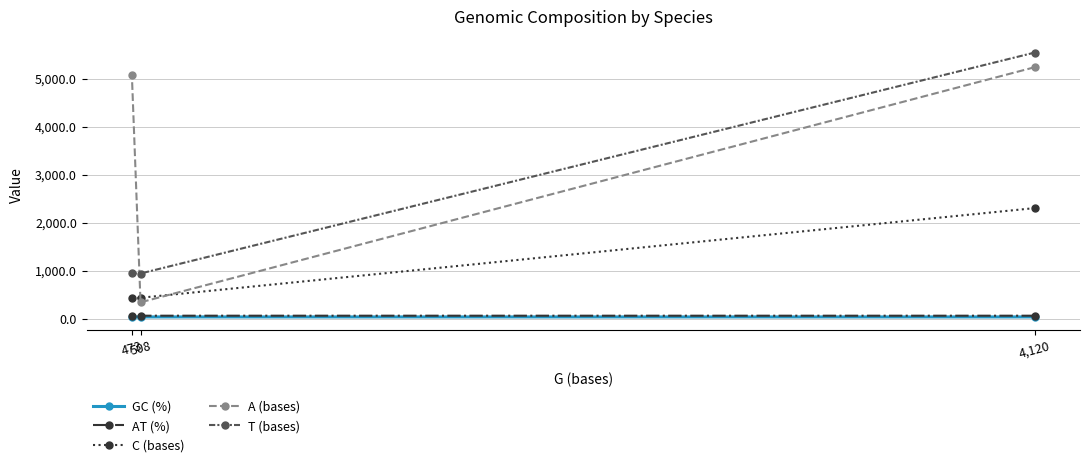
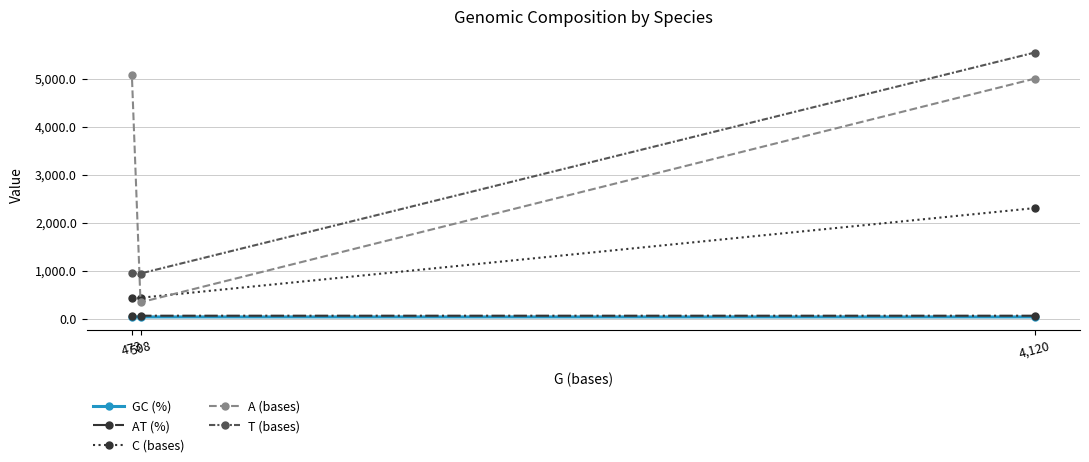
A (bases), 4,120: 5,200 -> 5,000
